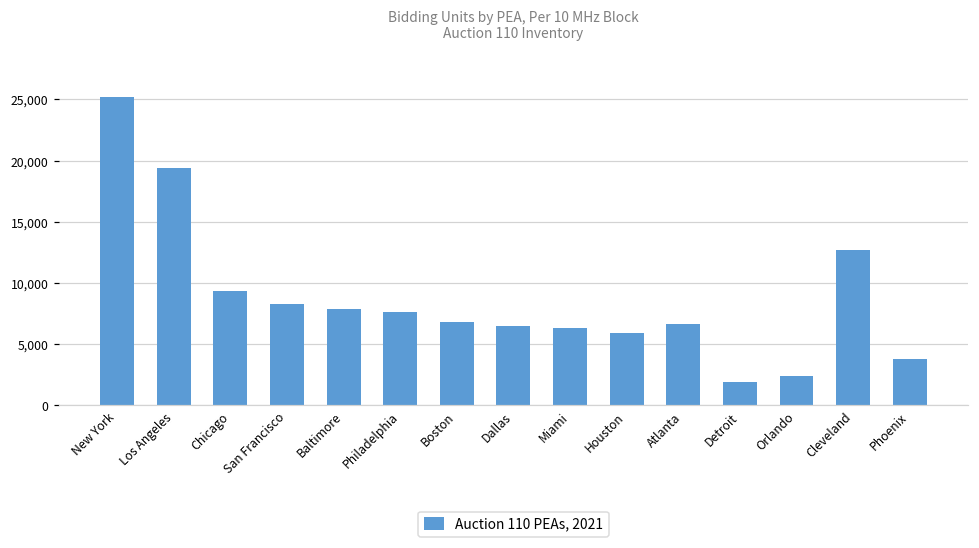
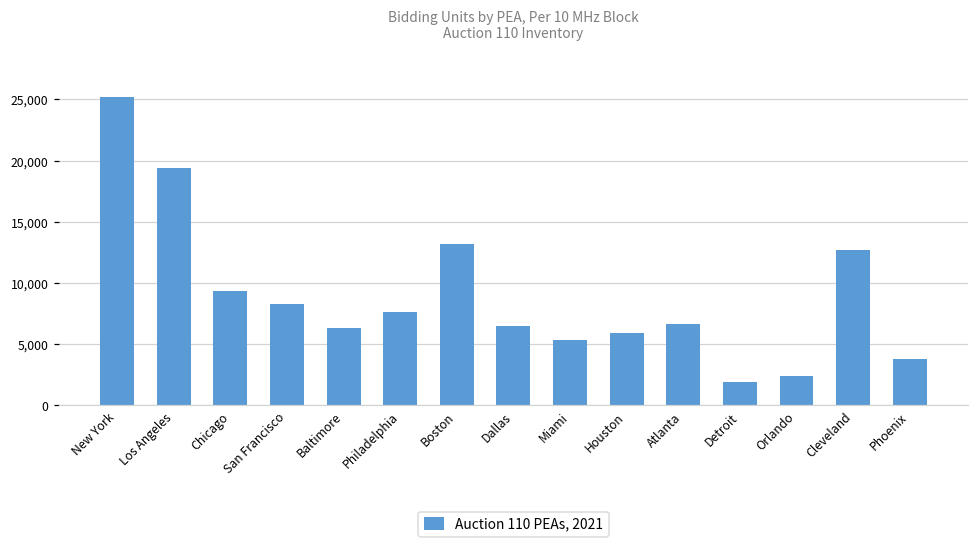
Baltimore: 7,800 -> 6,300
Boston: 6,800 -> 13,200
Miami: 6,300 -> 5,400
